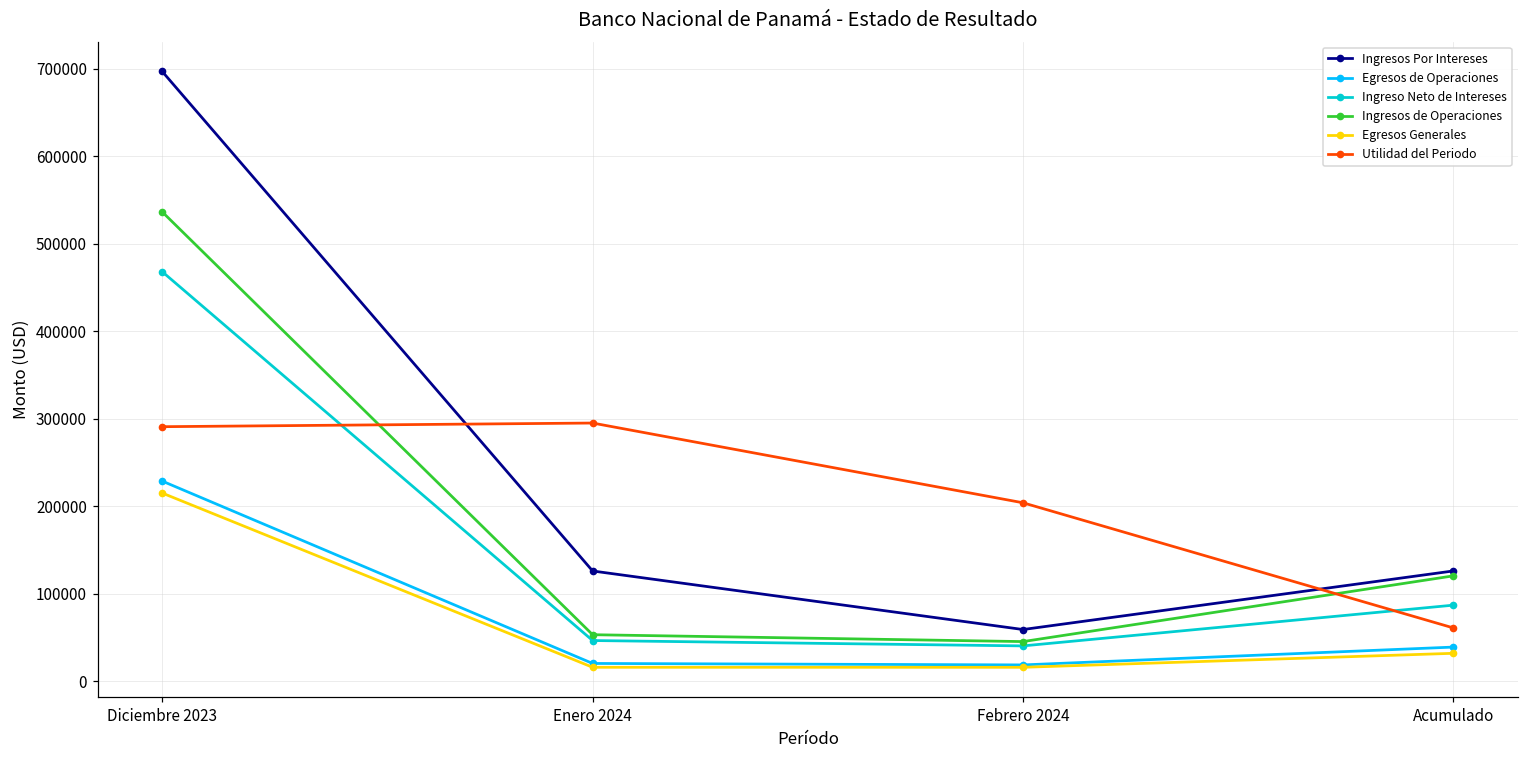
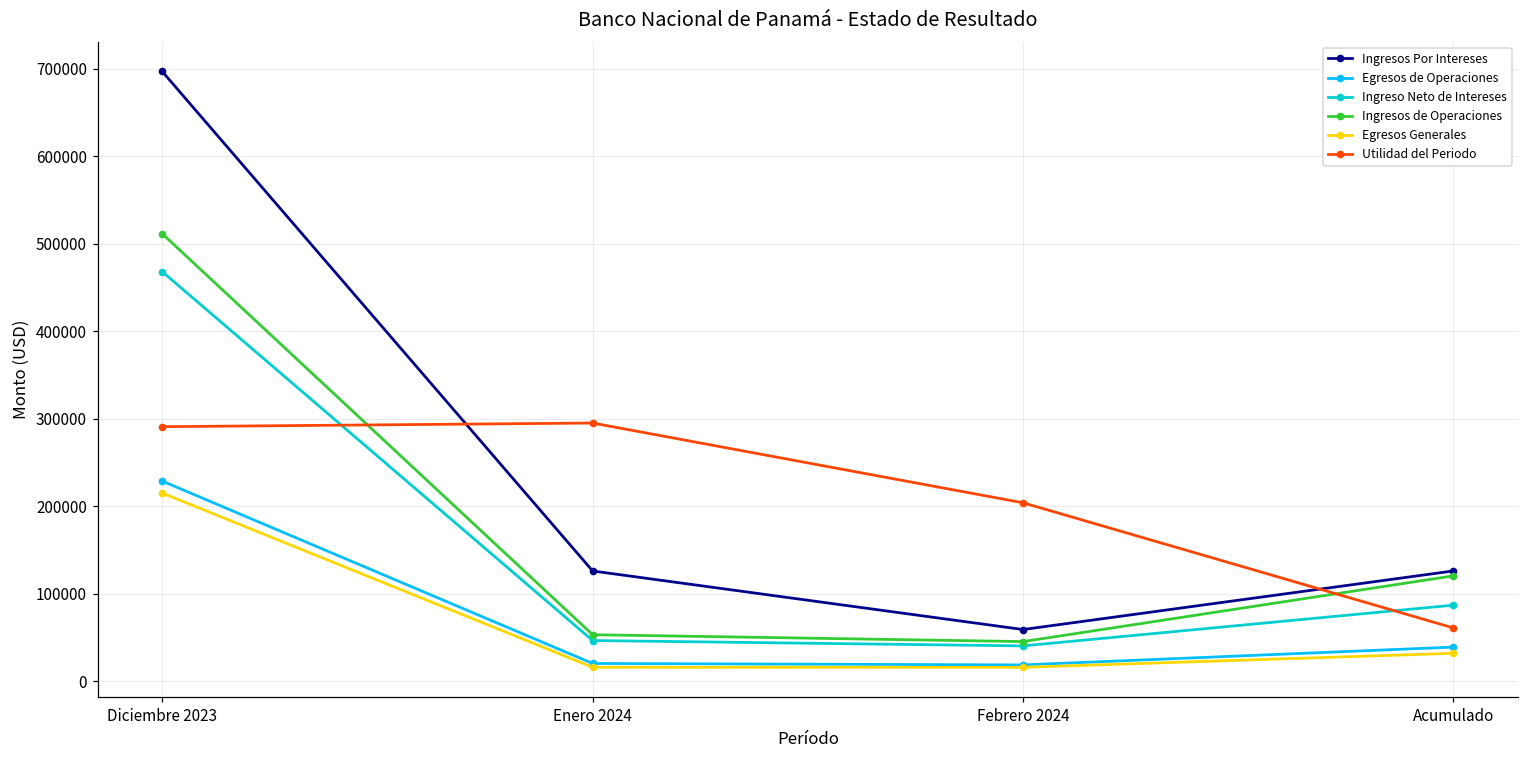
Ingresos de Operaciones, Diciembre 2023: 540000 -> 510000
